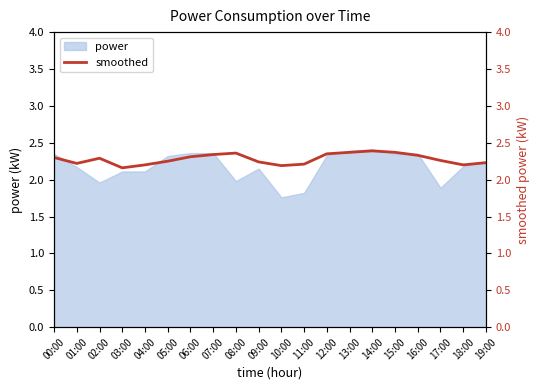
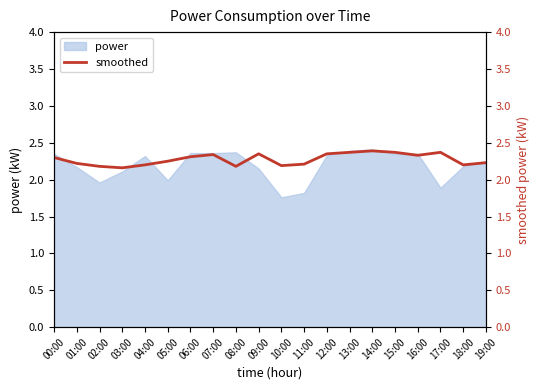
power, 04:00: 2.1 -> 2.3
power, 05:00: 2.3 -> 2.0
power, 08:00: 2.0 -> 2.4
smoothed, 02:00: 2.3 -> 2.2
smoothed, 08:00: 2.4 -> 2.2
smoothed, 09:00: 2.2 -> 2.4
smoothed, 17:00: 2.3 -> 2.4
